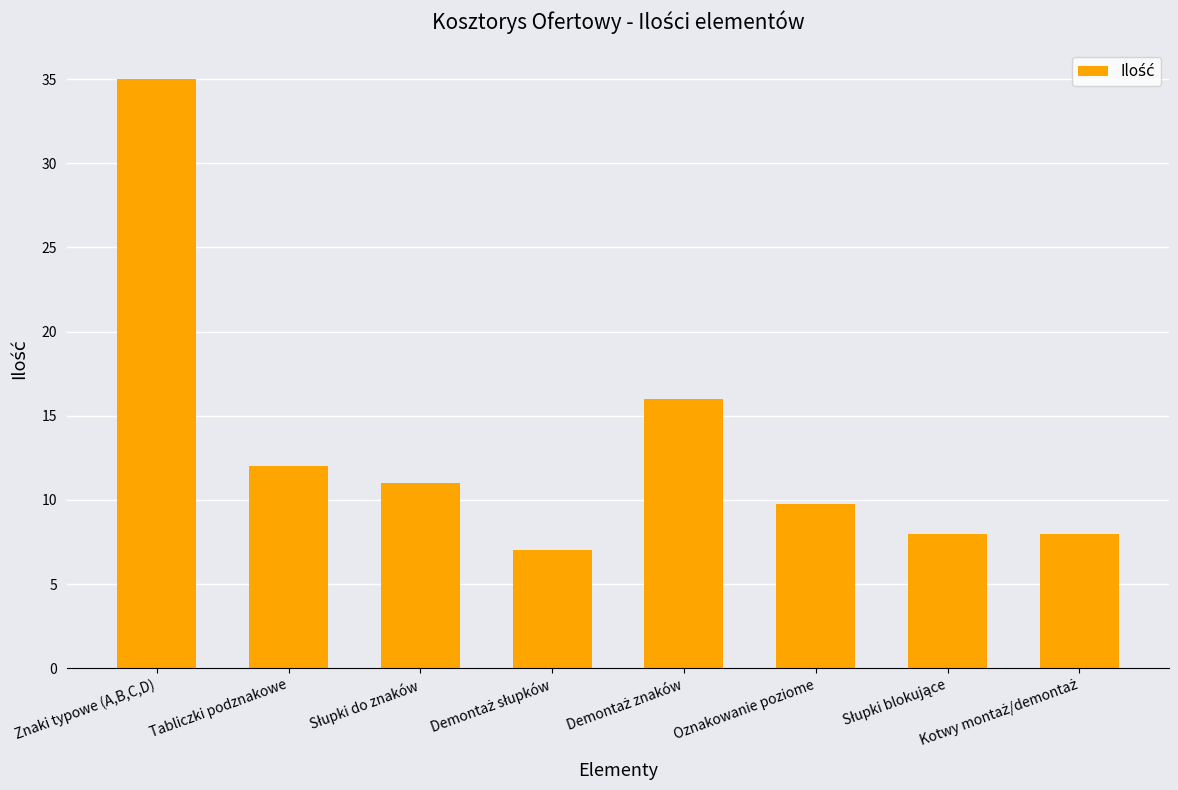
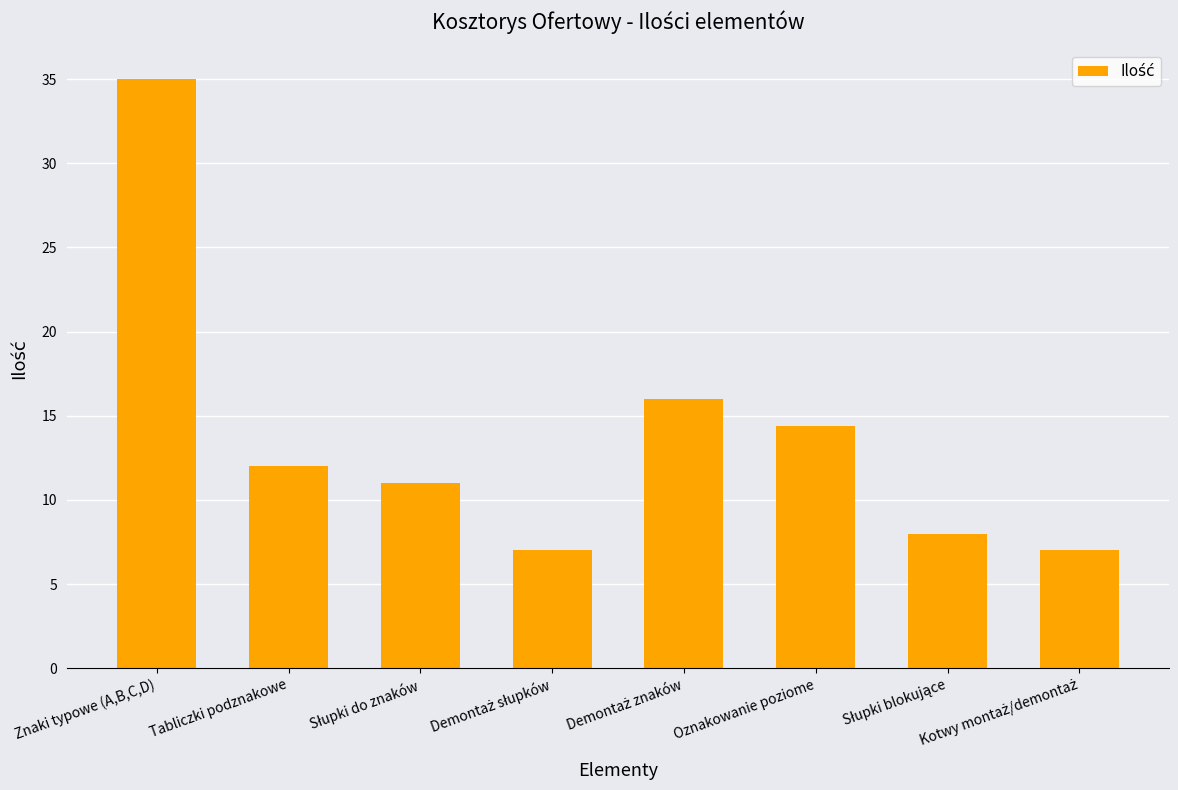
Oznakowanie poziome: 9.7 -> 14.4
Kotwy montaż/demontaż: 8 -> 7
